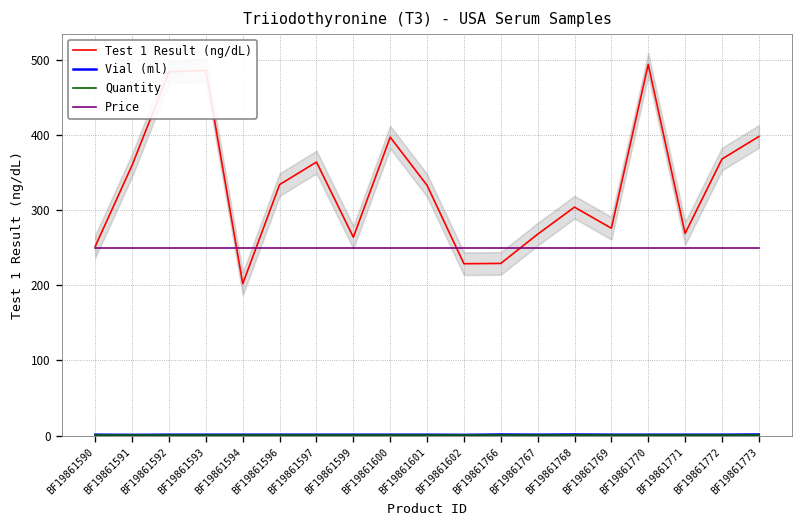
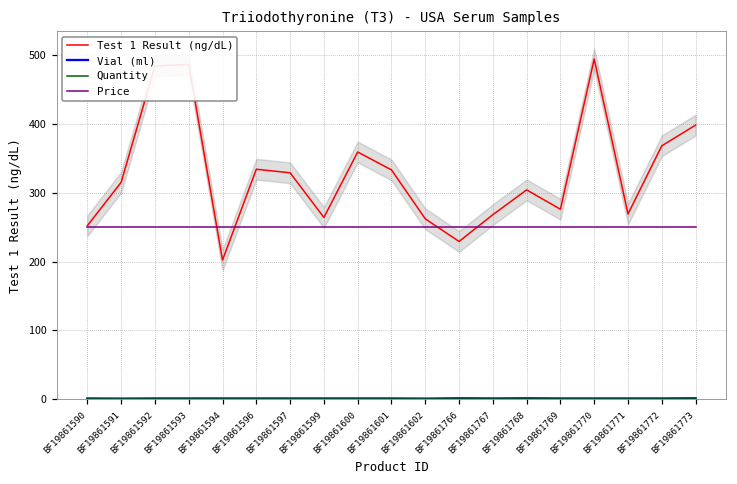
Test 1 Result (ng/dL), BF19861591: 360 -> 320
Test 1 Result (ng/dL), BF19861597: 360 -> 330
Test 1 Result (ng/dL), BF19861600: 400 -> 360
Test 1 Result (ng/dL), BF19861602: 230 -> 260
